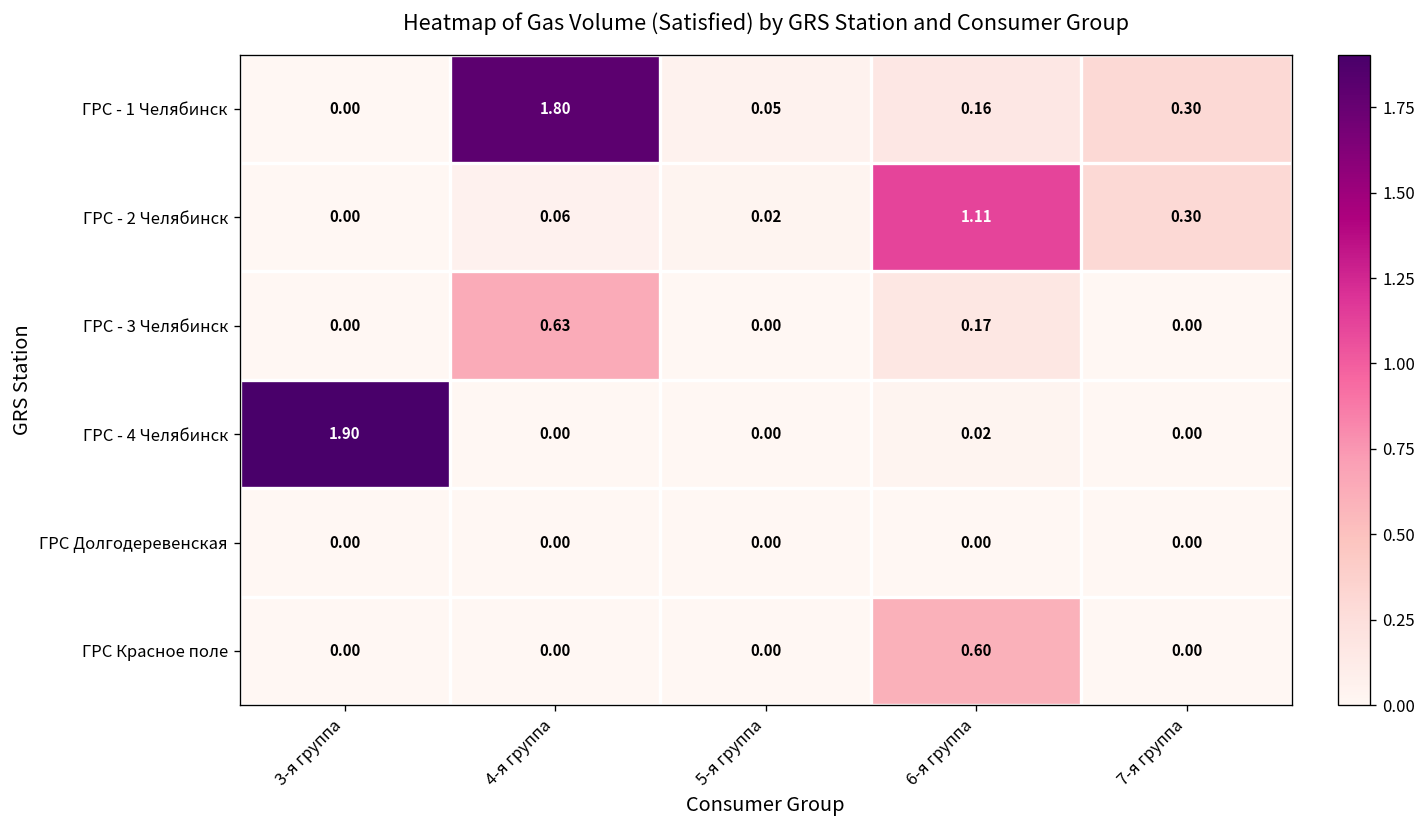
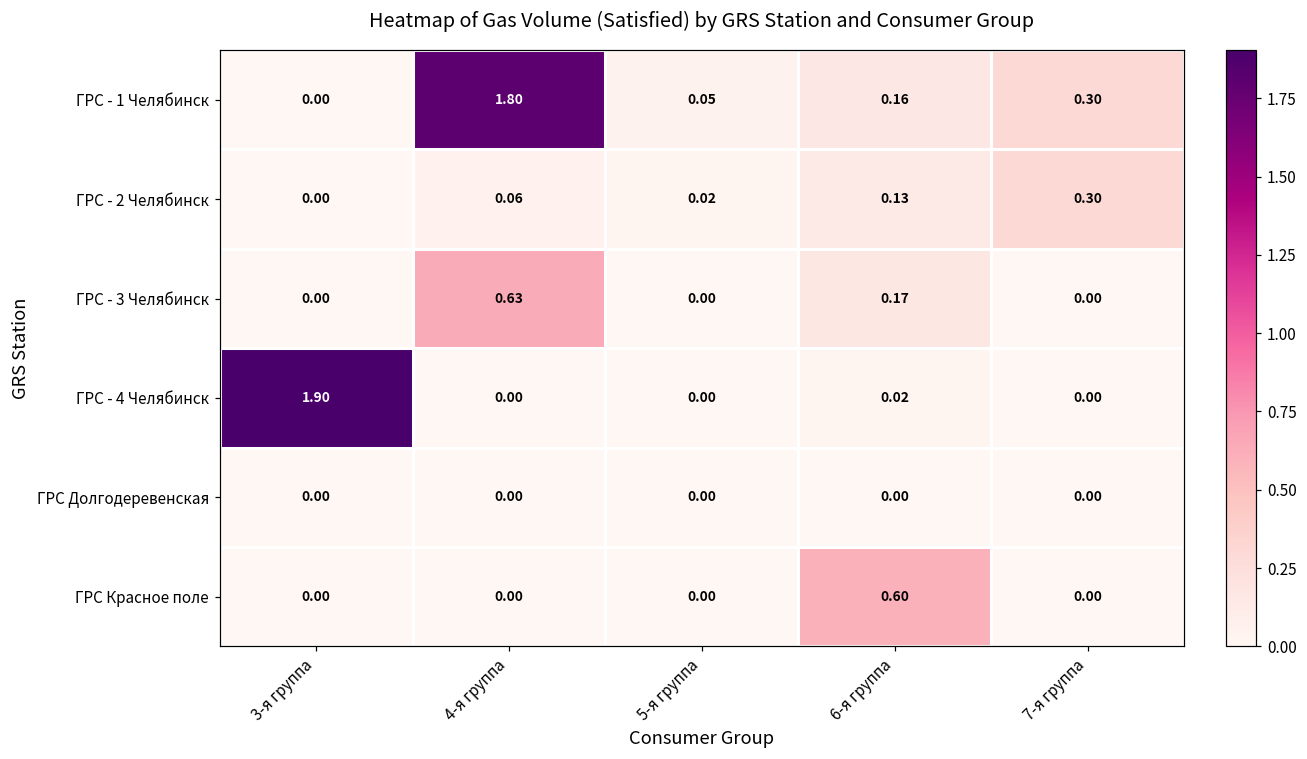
ГРС - 2 Челябинск, 6-я группа: 1.11 -> 0.13
